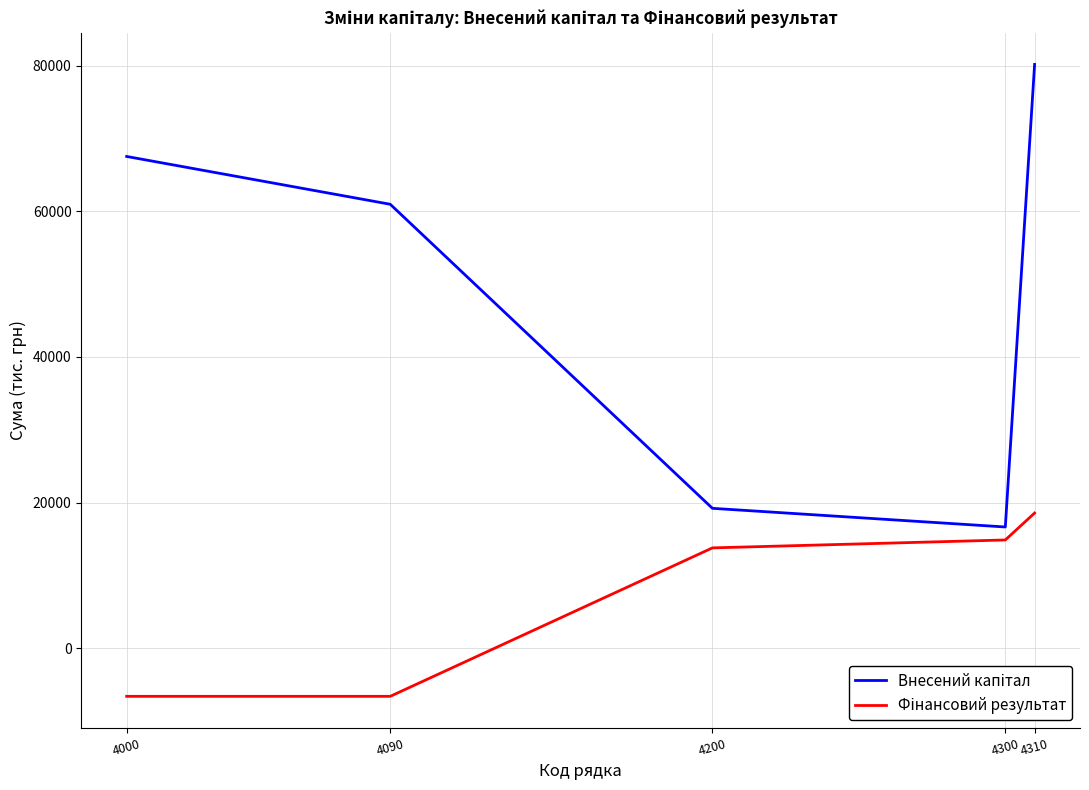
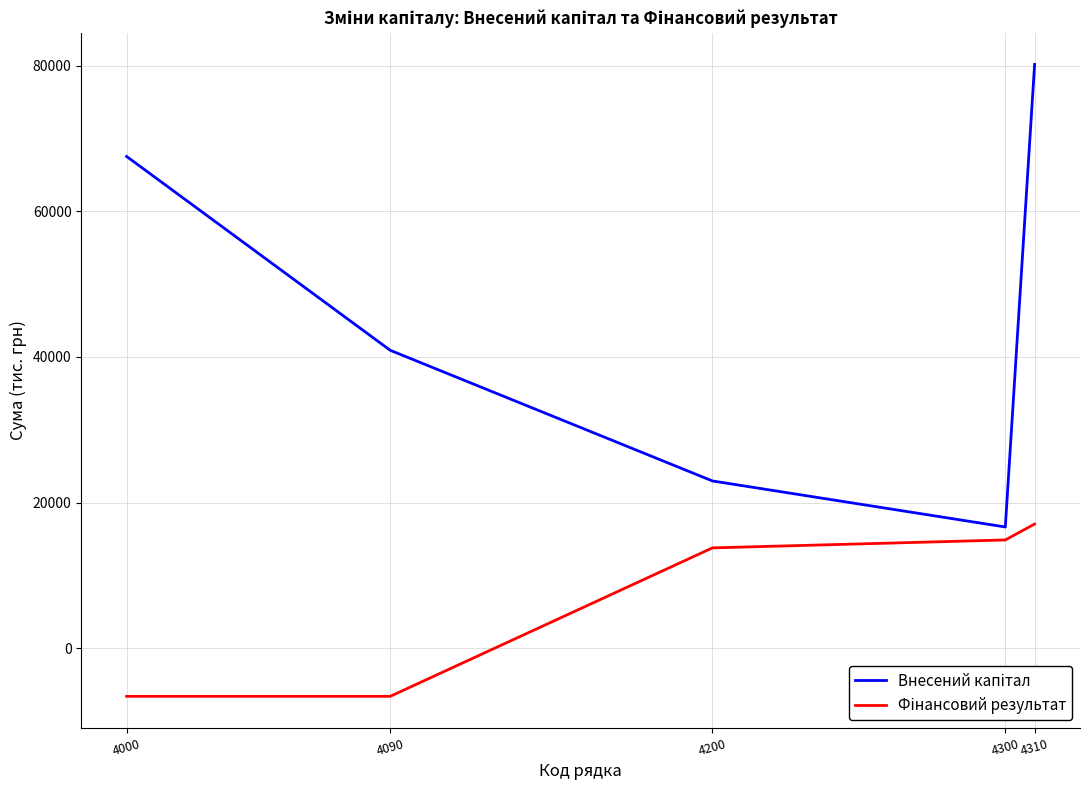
Внесений капітал, 4090: 61000 -> 41000
Внесений капітал, 4200: 19000 -> 23000
Фінансовий результат, 4310: 19000 -> 17000
